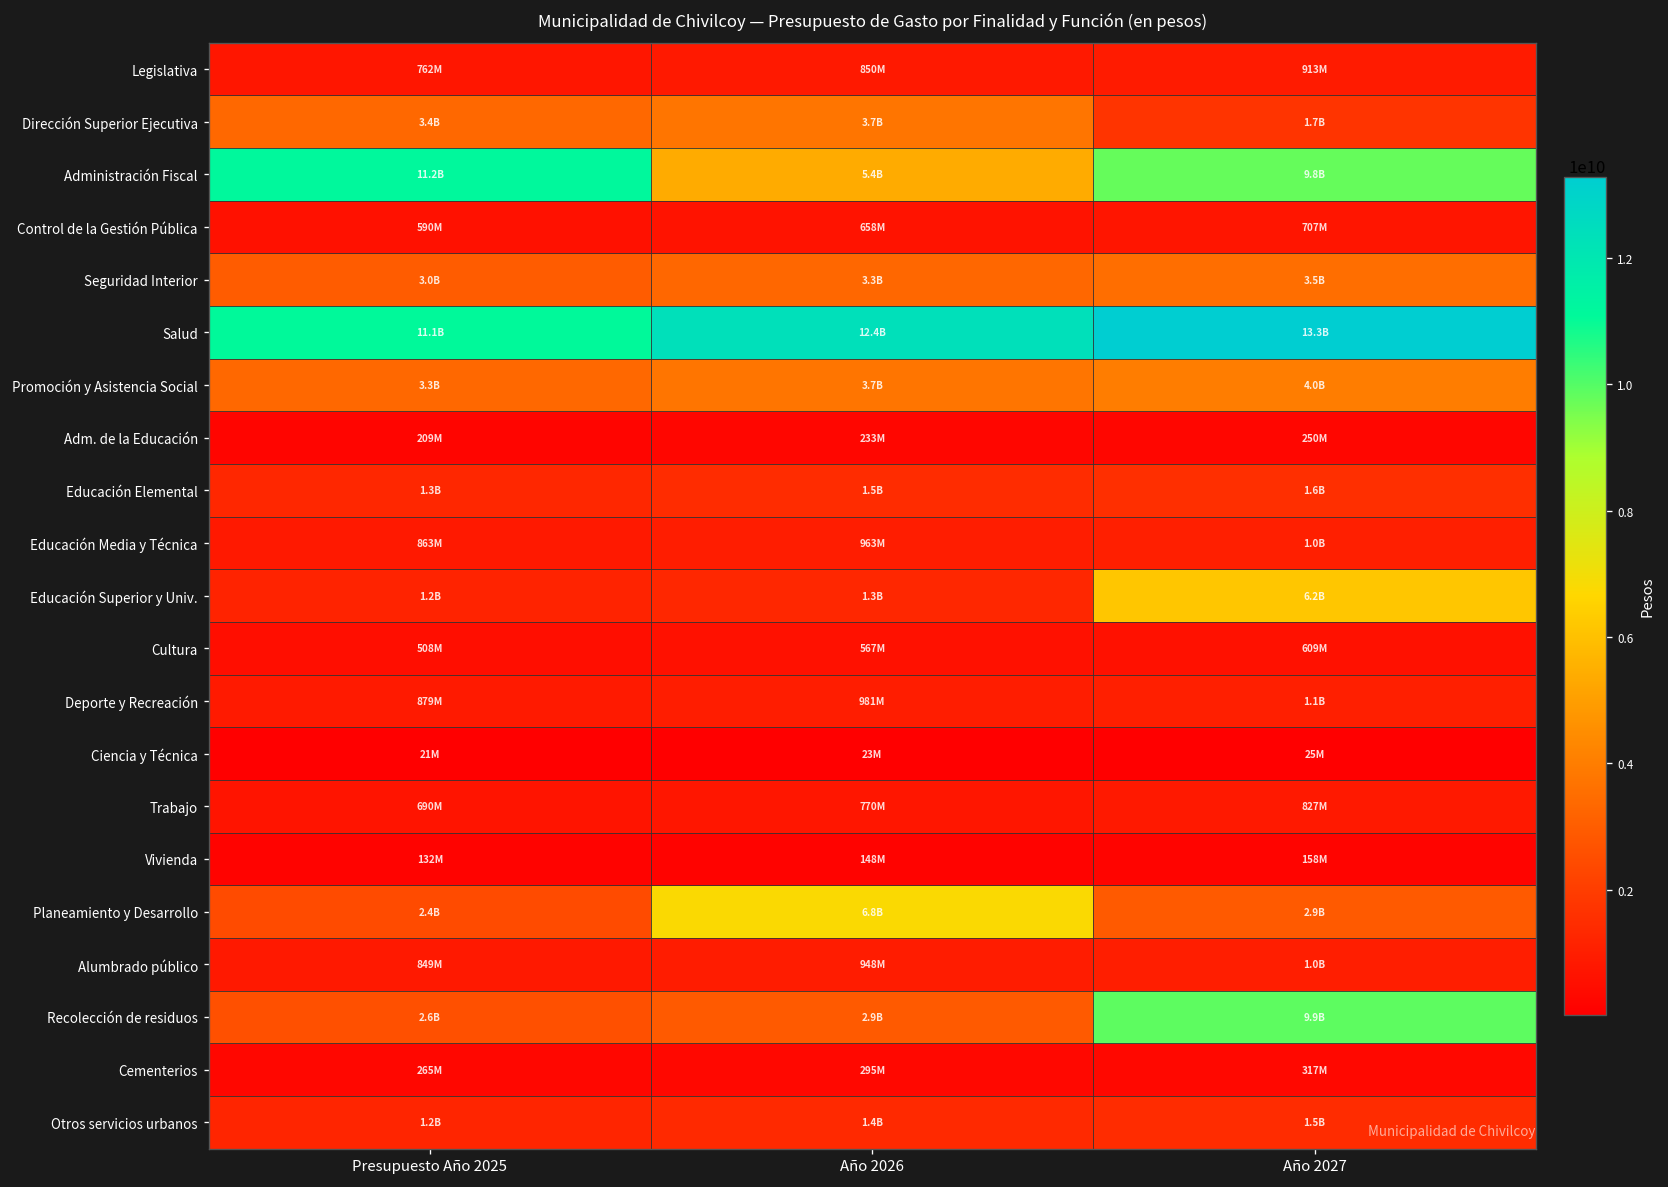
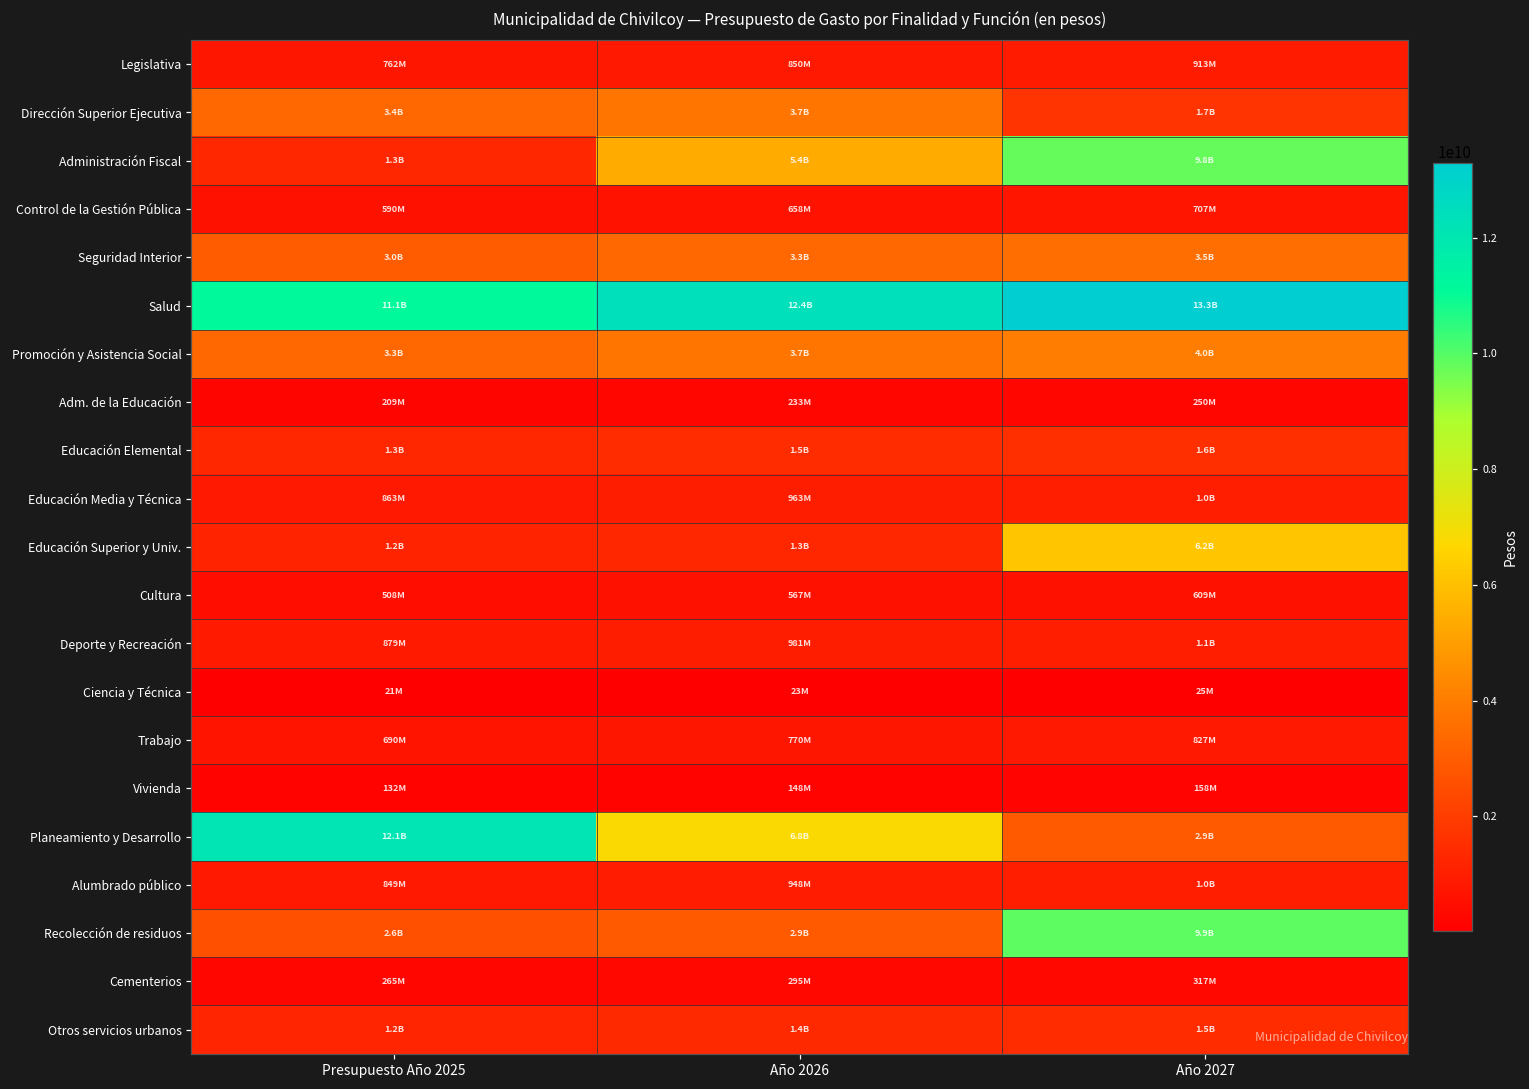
Administración Fiscal, Presupuesto Año 2025: 11.2B -> 1.3B
Planeamiento y Desarrollo, Presupuesto Año 2025: 2.4B -> 12.1B
